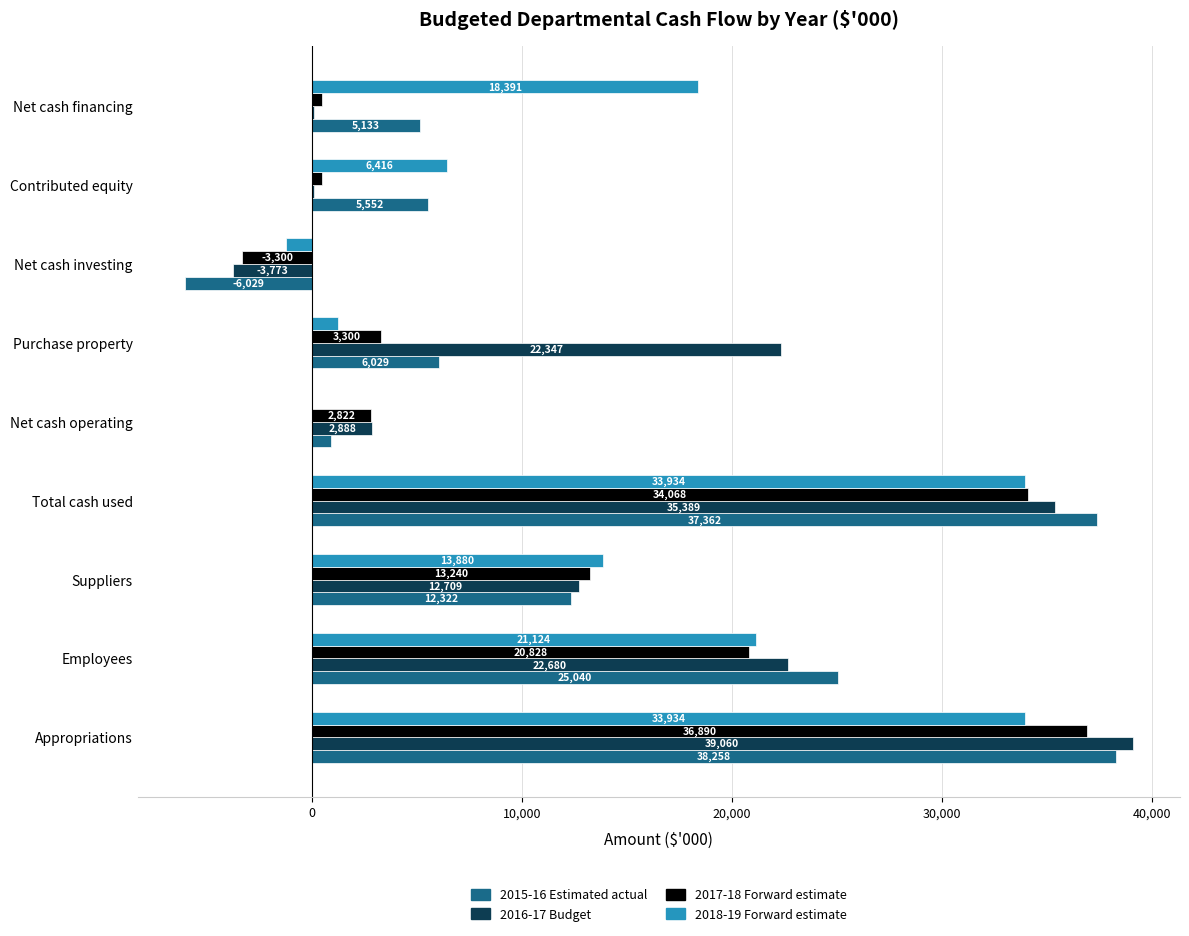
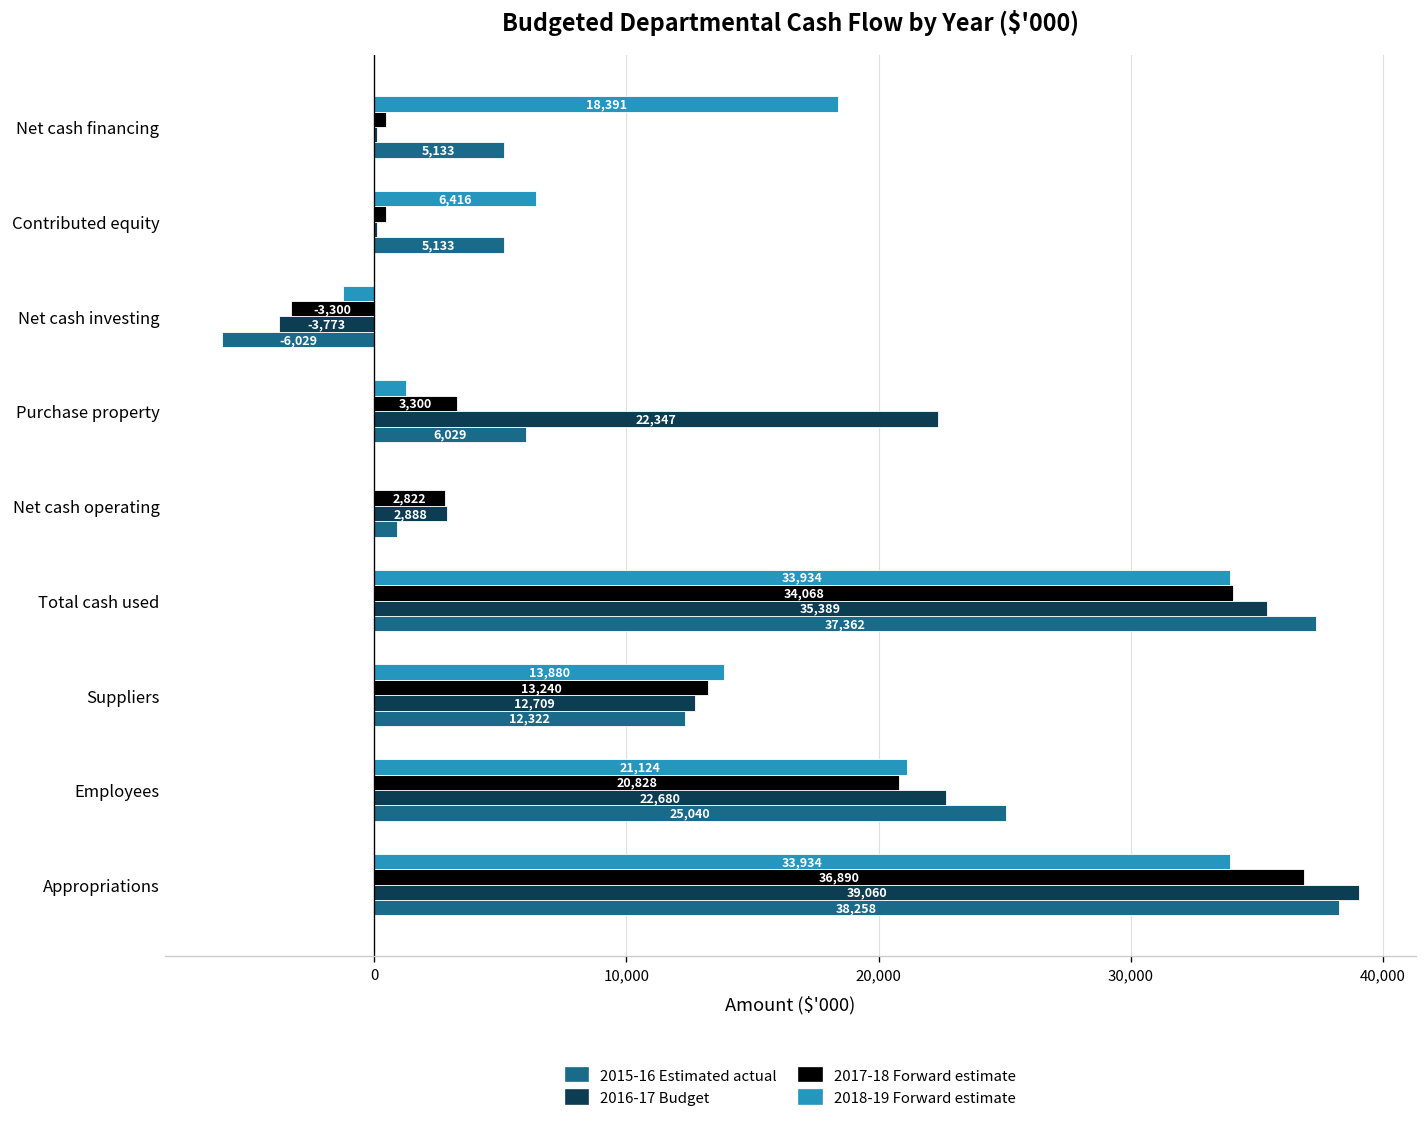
2015-16 Estimated actual, Contributed equity: 5,552 -> 5,133
